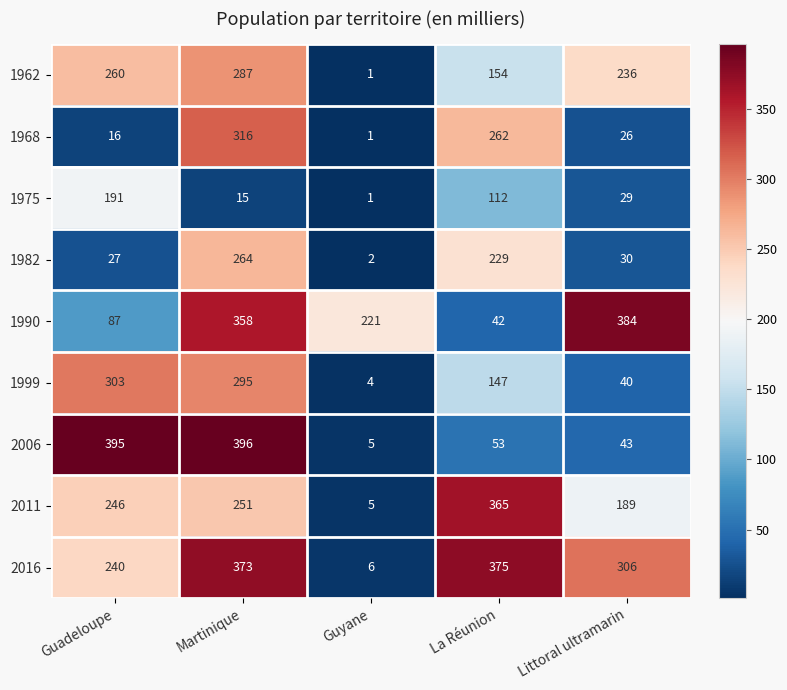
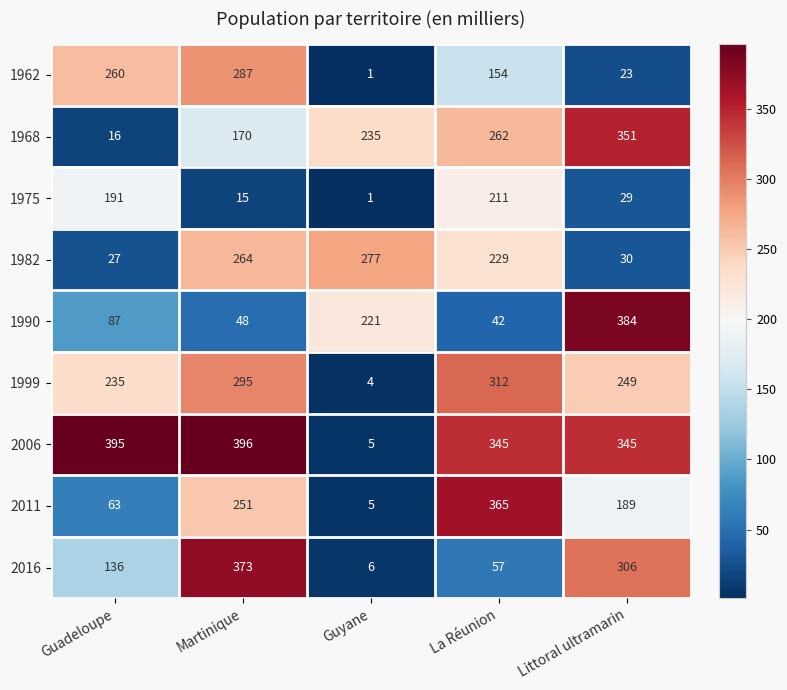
1962, Littoral ultramarin: 236 -> 23
1968, Martinique: 316 -> 170
1968, Guyane: 1 -> 235
1968, Littoral ultramarin: 26 -> 351
1975, La Réunion: 112 -> 211
1982, Guyane: 2 -> 277
1990, Martinique: 358 -> 48
1999, Guadeloupe: 303 -> 235
1999, La Réunion: 147 -> 312
1999, Littoral ultramarin: 40 -> 249
2006, La Réunion: 53 -> 345
2006, Littoral ultramarin: 43 -> 345
2011, Guadeloupe: 246 -> 63
2016, Guadeloupe: 240 -> 136
2016, La Réunion: 375 -> 57
